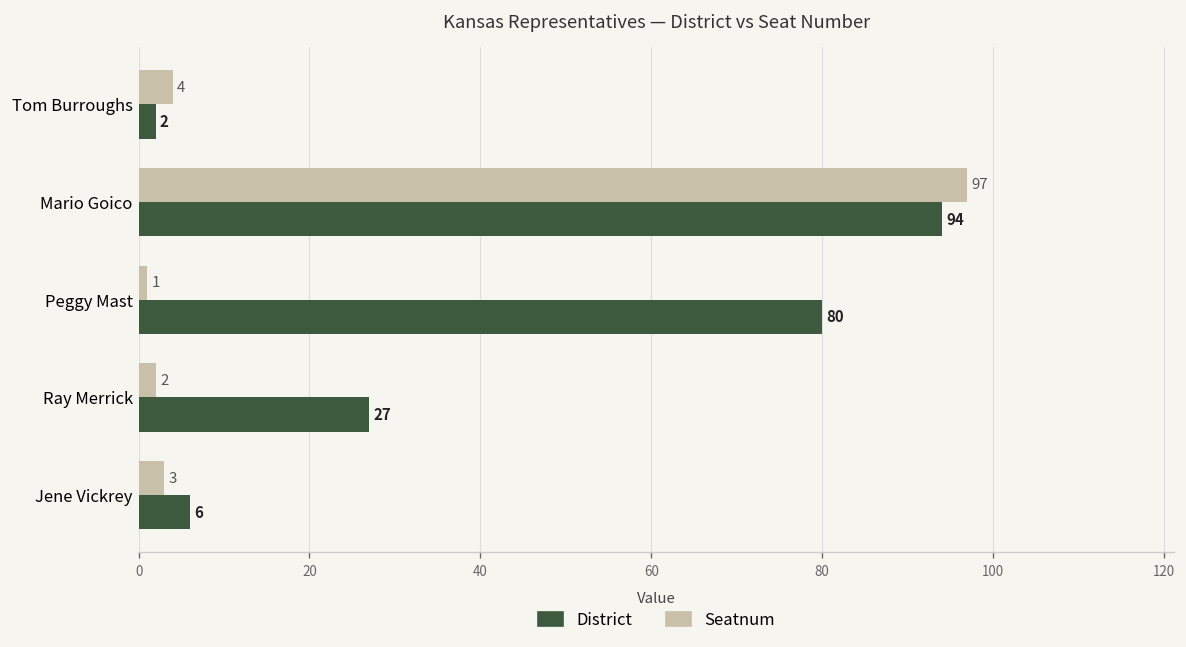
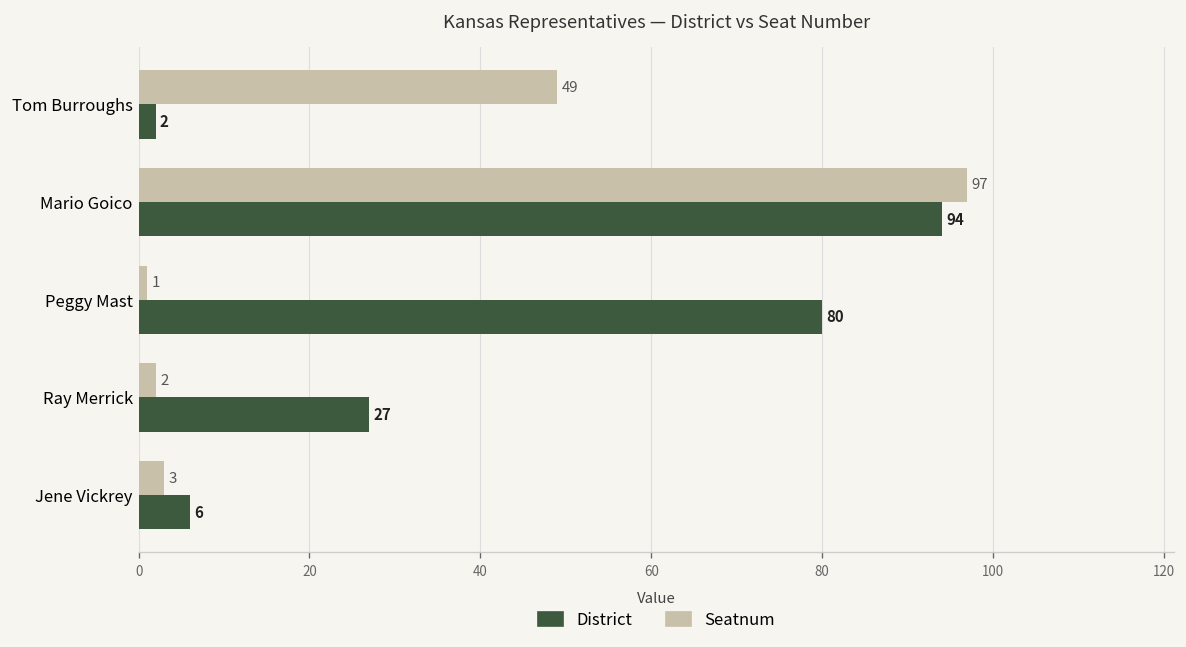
Seatnum, Tom Burroughs: 4 -> 49
